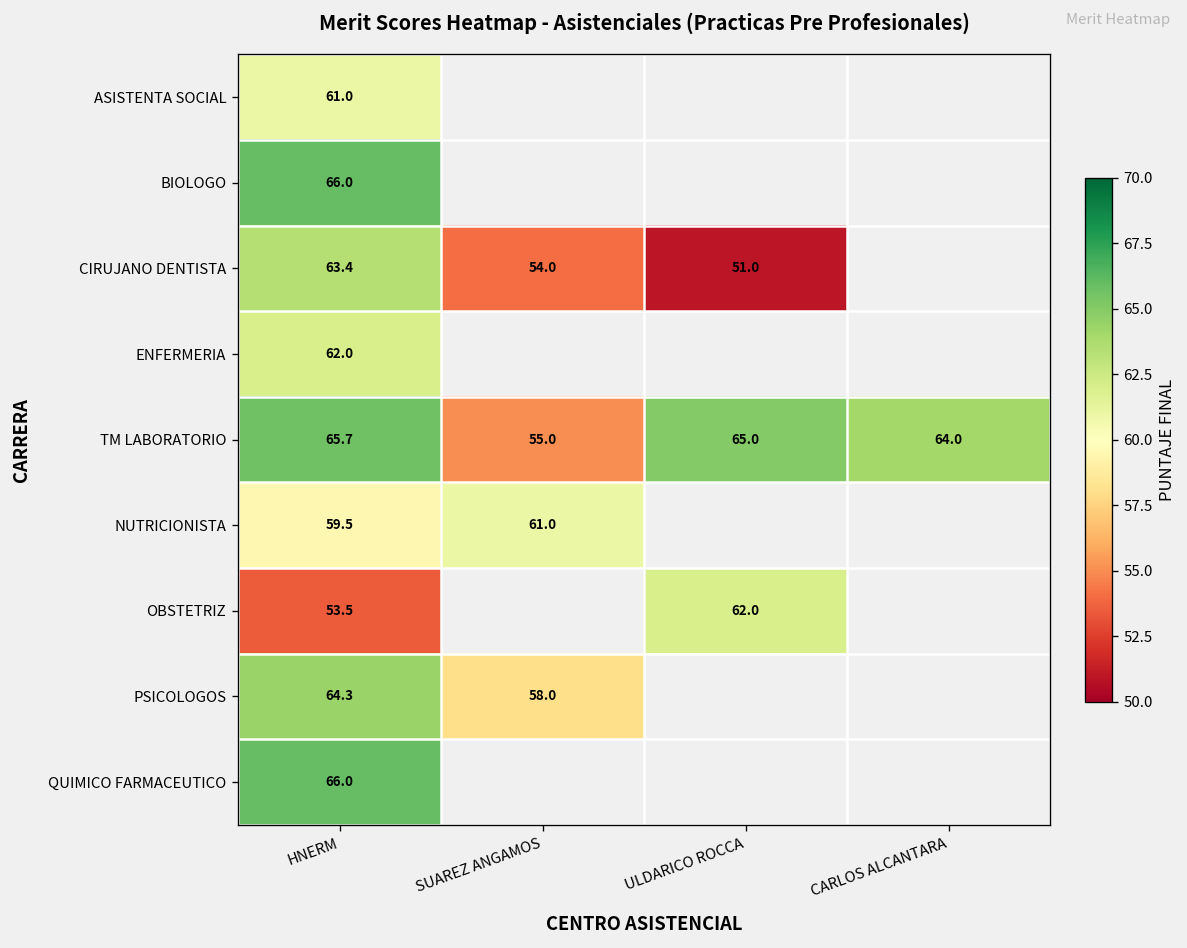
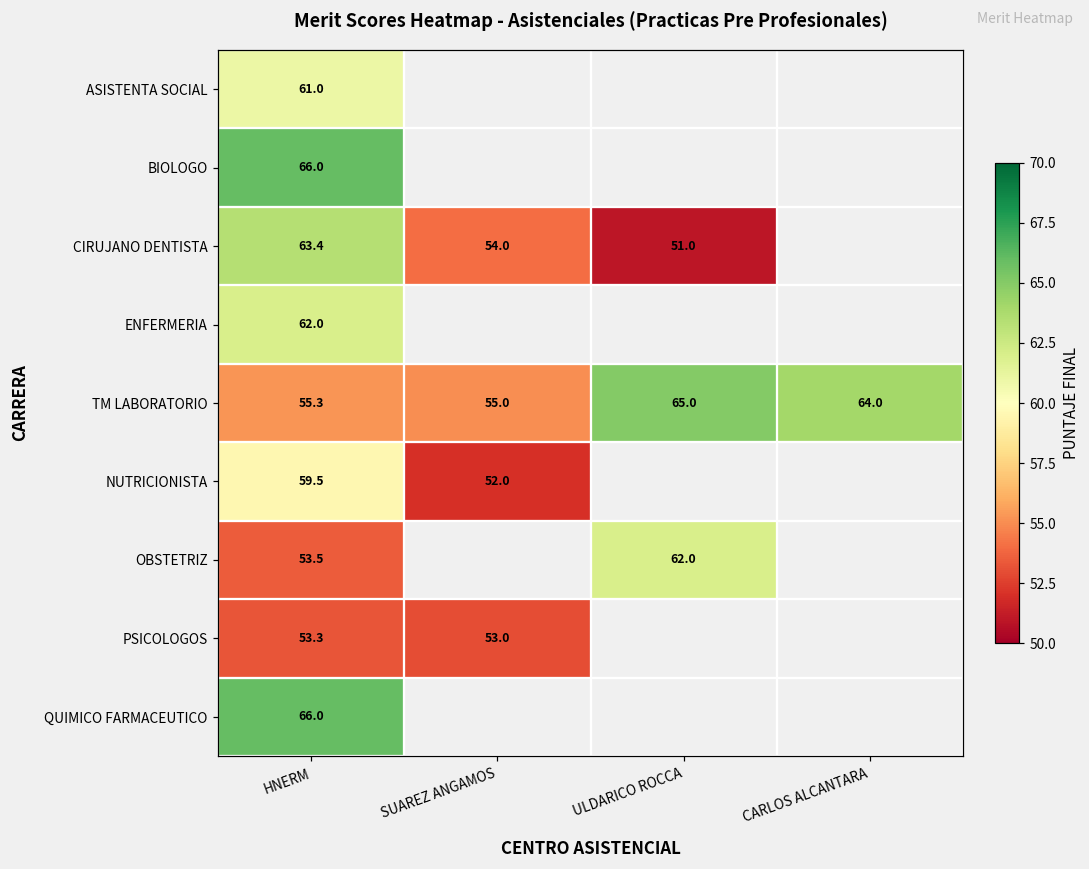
TM LABORATORIO, HNERM: 65.7 -> 55.3
NUTRICIONISTA, SUAREZ ANGAMOS: 61.0 -> 52.0
PSICOLOGOS, HNERM: 64.3 -> 53.3
PSICOLOGOS, SUAREZ ANGAMOS: 58.0 -> 53.0
